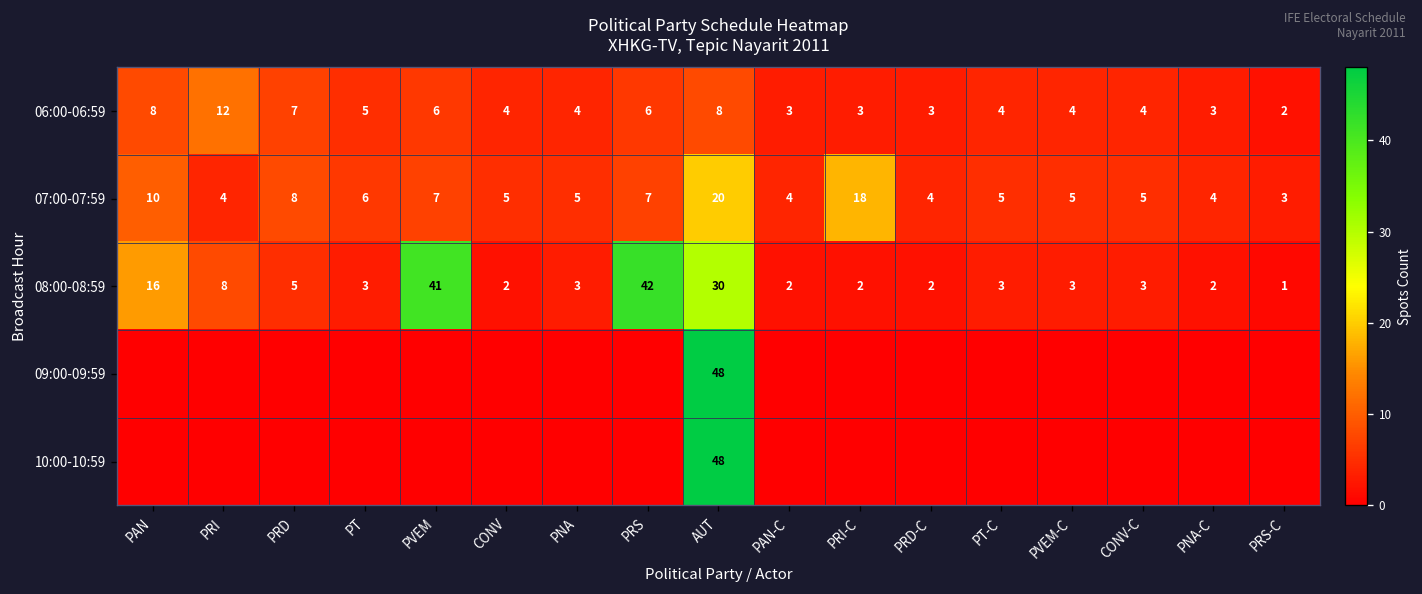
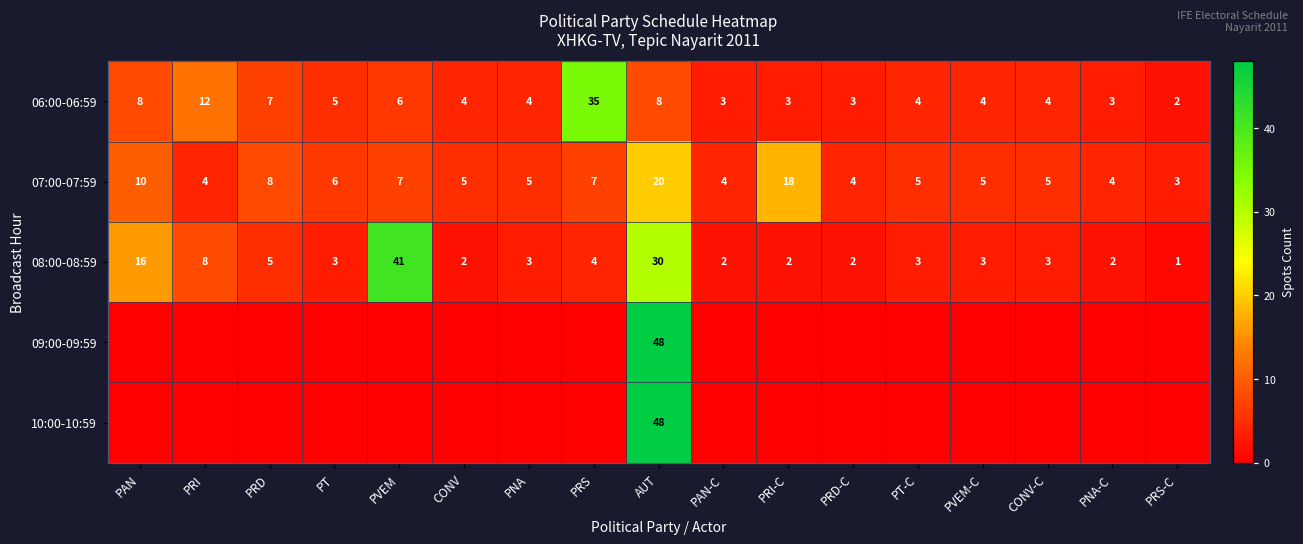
06:00-06:59, PRS: 6 -> 35
08:00-08:59, PRS: 42 -> 4
